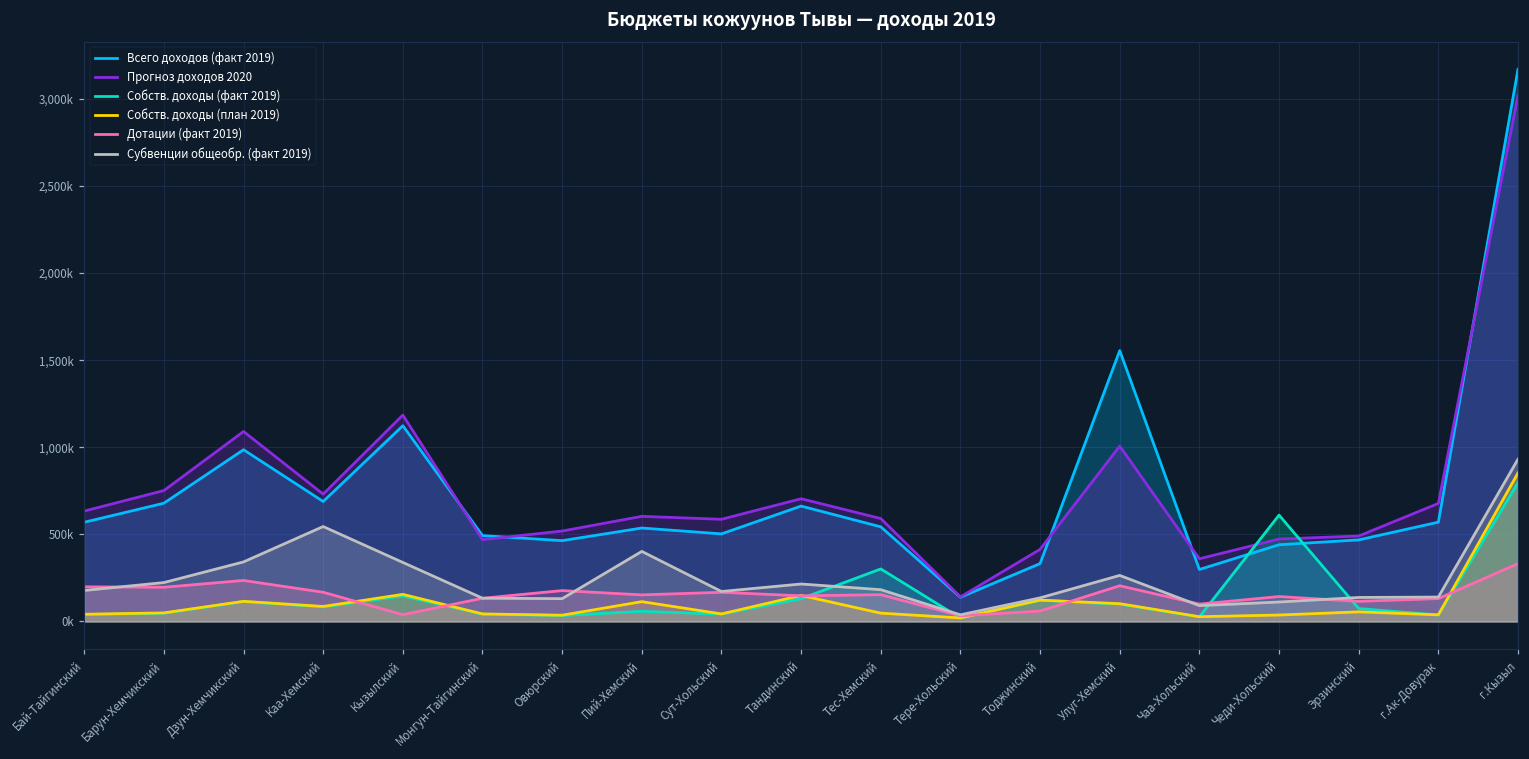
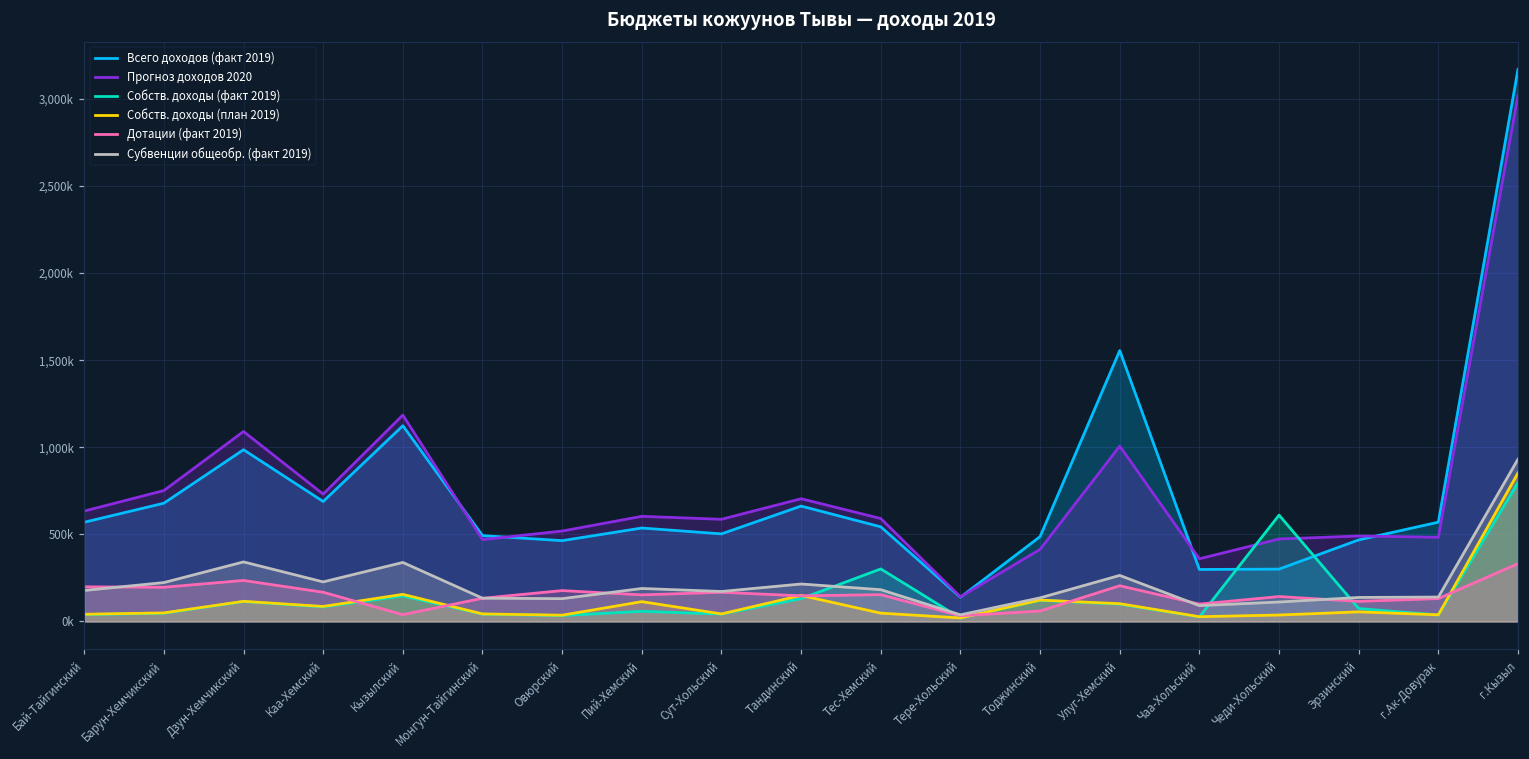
Субвенции общеобр. (факт 2019), Каа-Хемский: 540,000 -> 230,000
Субвенции общеобр. (факт 2019), Пий-Хемский: 400,000 -> 190,000
Всего доходов (факт 2019), Тоджинский: 330,000 -> 490,000
Всего доходов (факт 2019), Чеди-Хольский: 440,000 -> 300,000
Прогноз доходов 2020, г.Ак-Довурак: 680,000 -> 480,000
